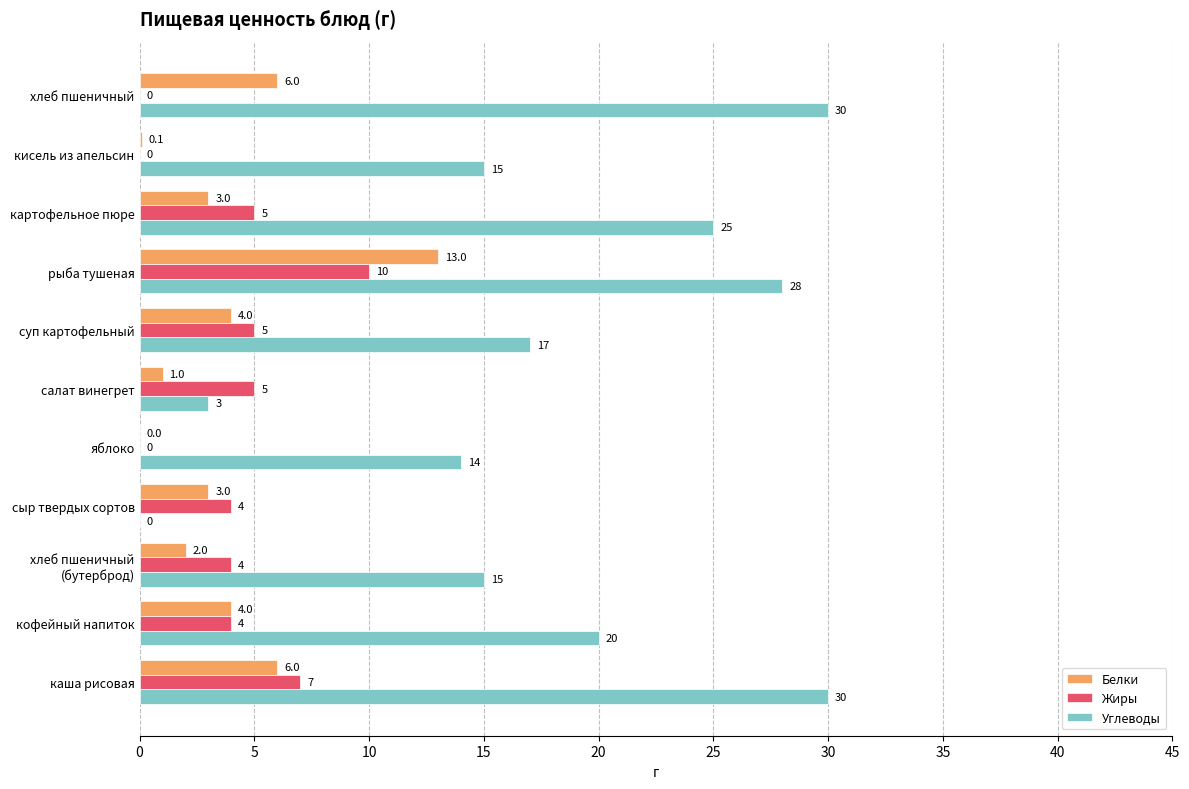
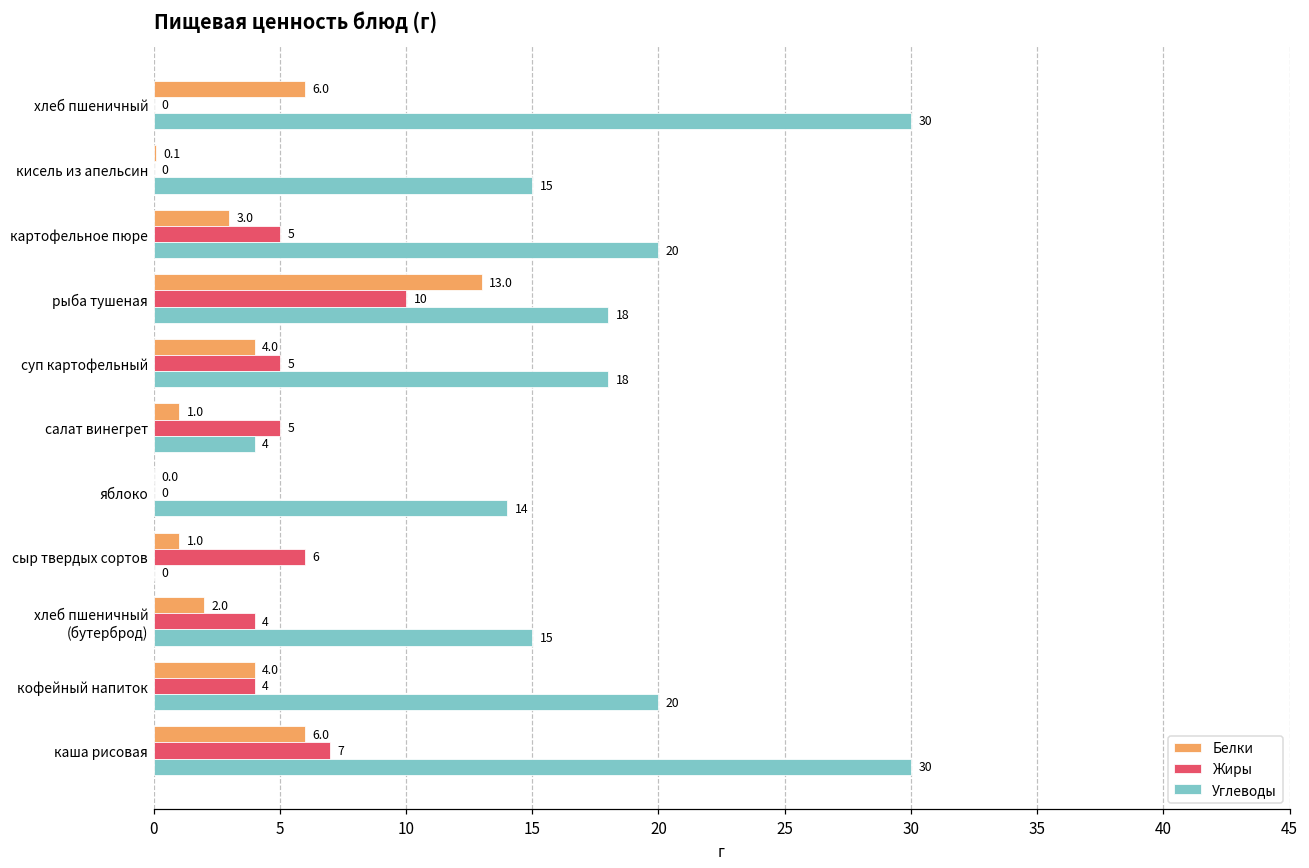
Углеводы, картофельное пюре: 25 -> 20
Углеводы, рыба тушеная: 28 -> 18
Углеводы, суп картофельный: 17 -> 18
Углеводы, салат винегрет: 3 -> 4
Белки, сыр твердых сортов: 3.0 -> 1.0
Жиры, сыр твердых сортов: 4 -> 6
